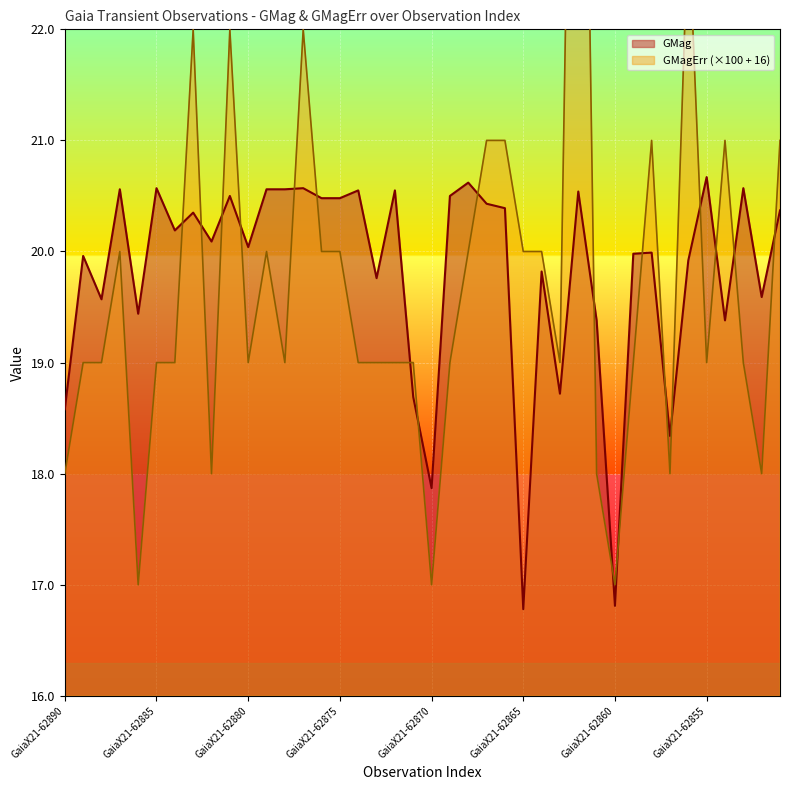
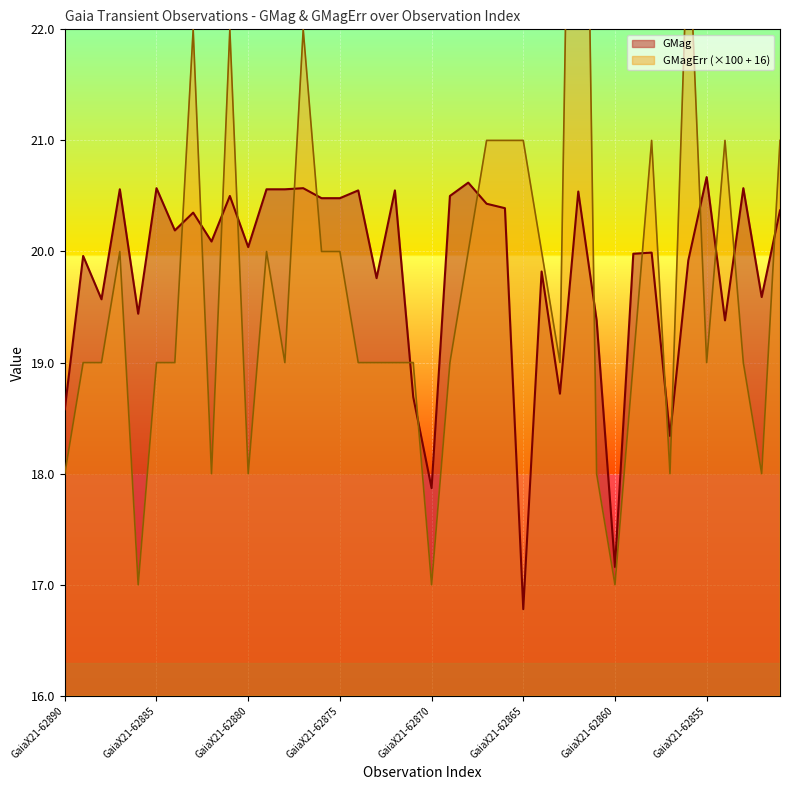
GMagErr (×100 + 16), GaiaX21-62880: 19.00 -> 18.00
GMagErr (×100 + 16), GaiaX21-62865: 20.00 -> 21.00
GMag, GaiaX21-62860: 16.81 -> 17.16
